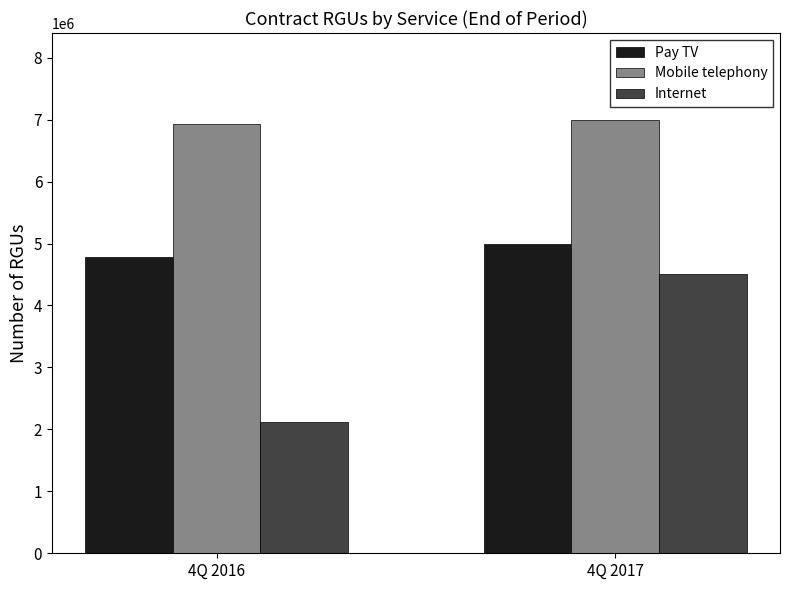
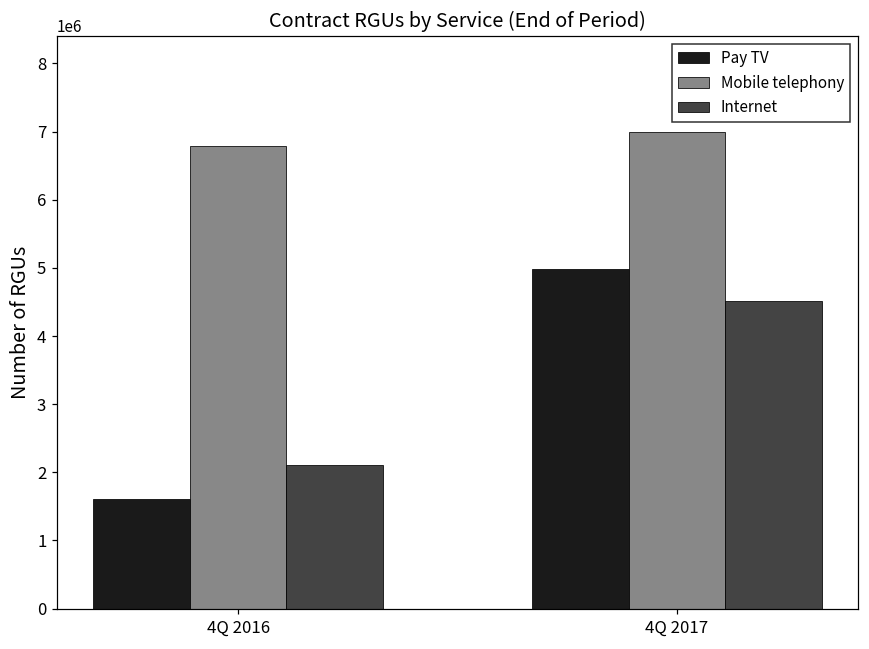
Pay TV, 4Q 2016: 4800000 -> 1600000
Mobile telephony, 4Q 2016: 6900000 -> 6800000
